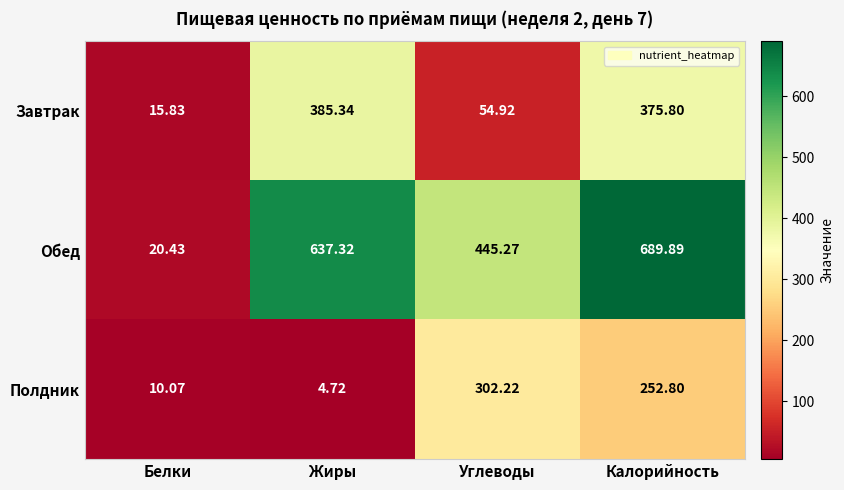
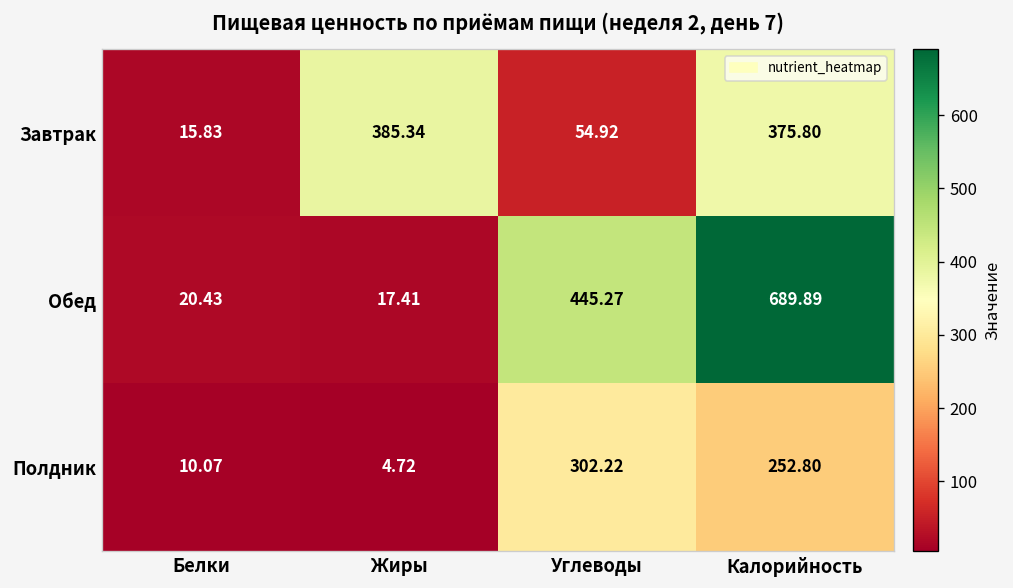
Обед, Жиры: 637.32 -> 17.41
